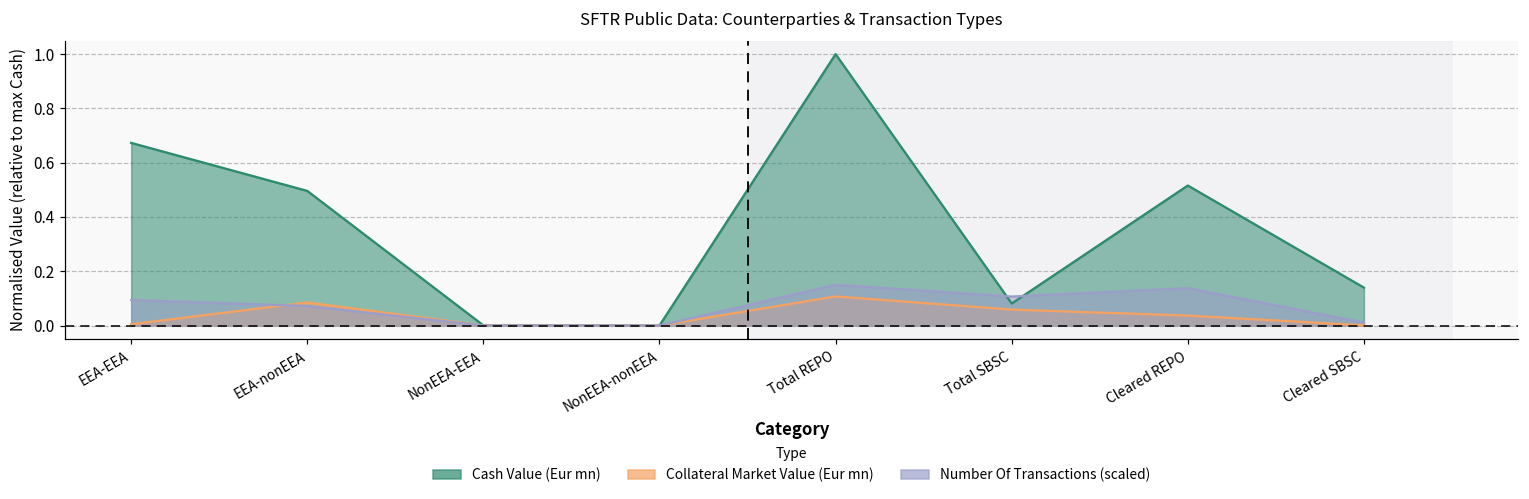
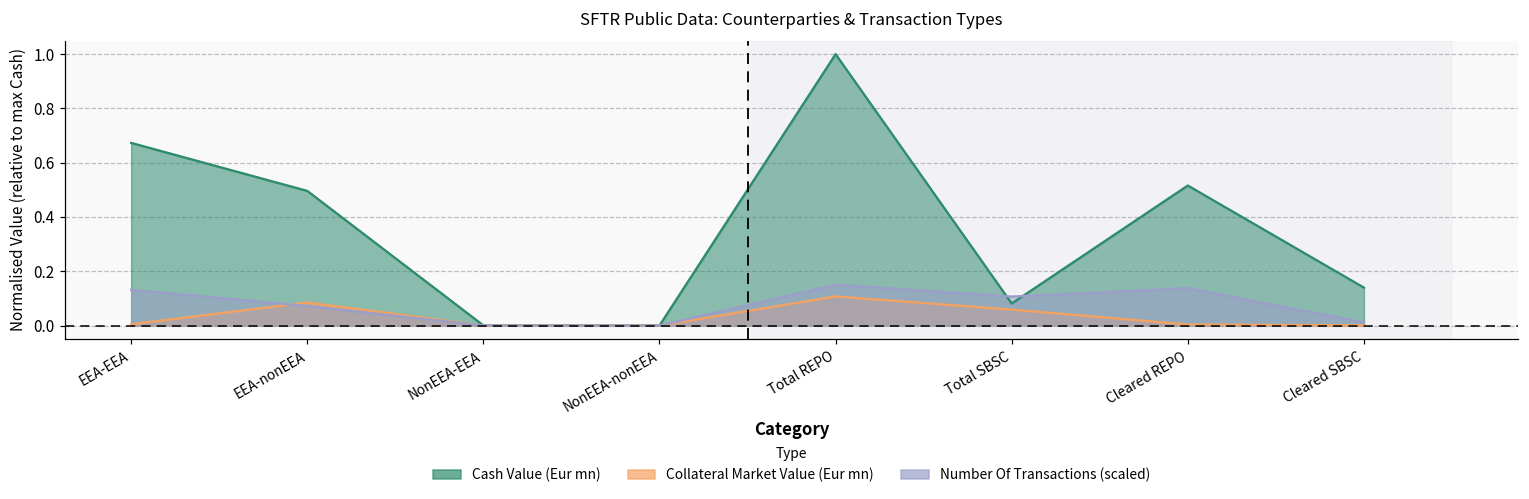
Number Of Transactions (scaled), EEA-EEA: 0.09 -> 0.13
Collateral Market Value (Eur mn), Cleared REPO: 0.04 -> 0.00
